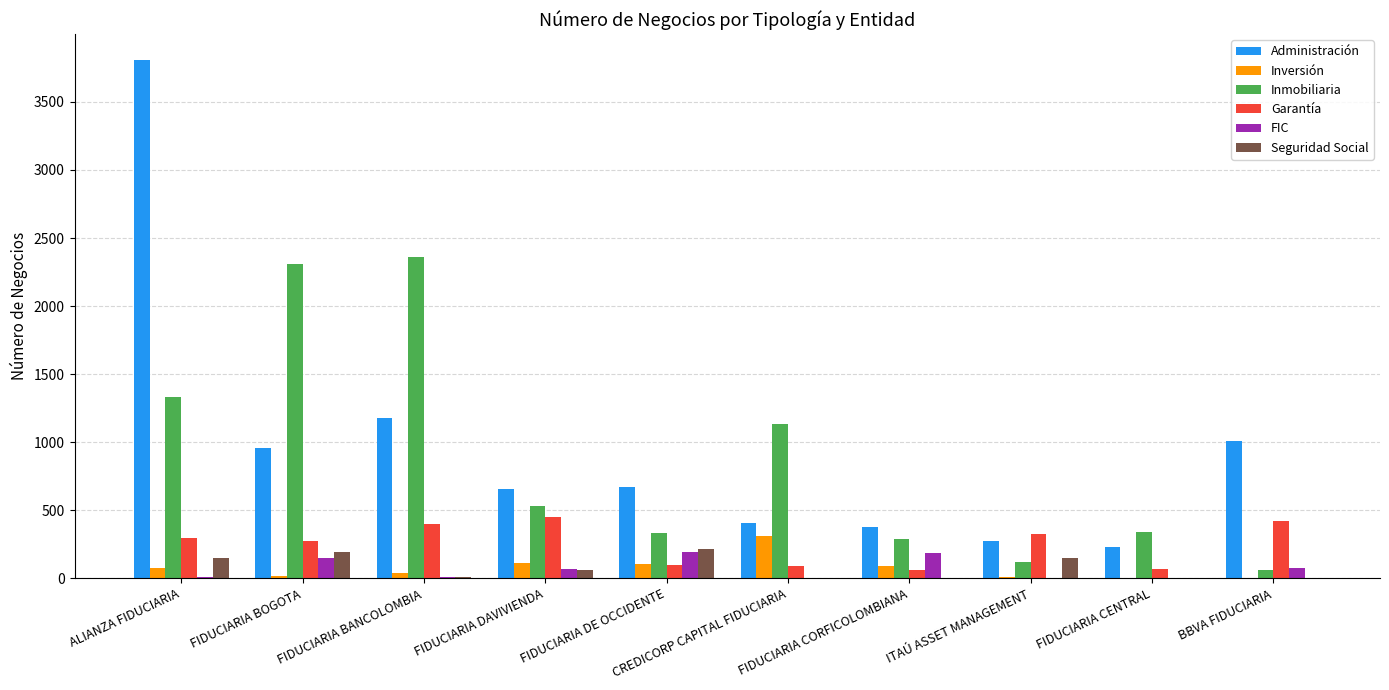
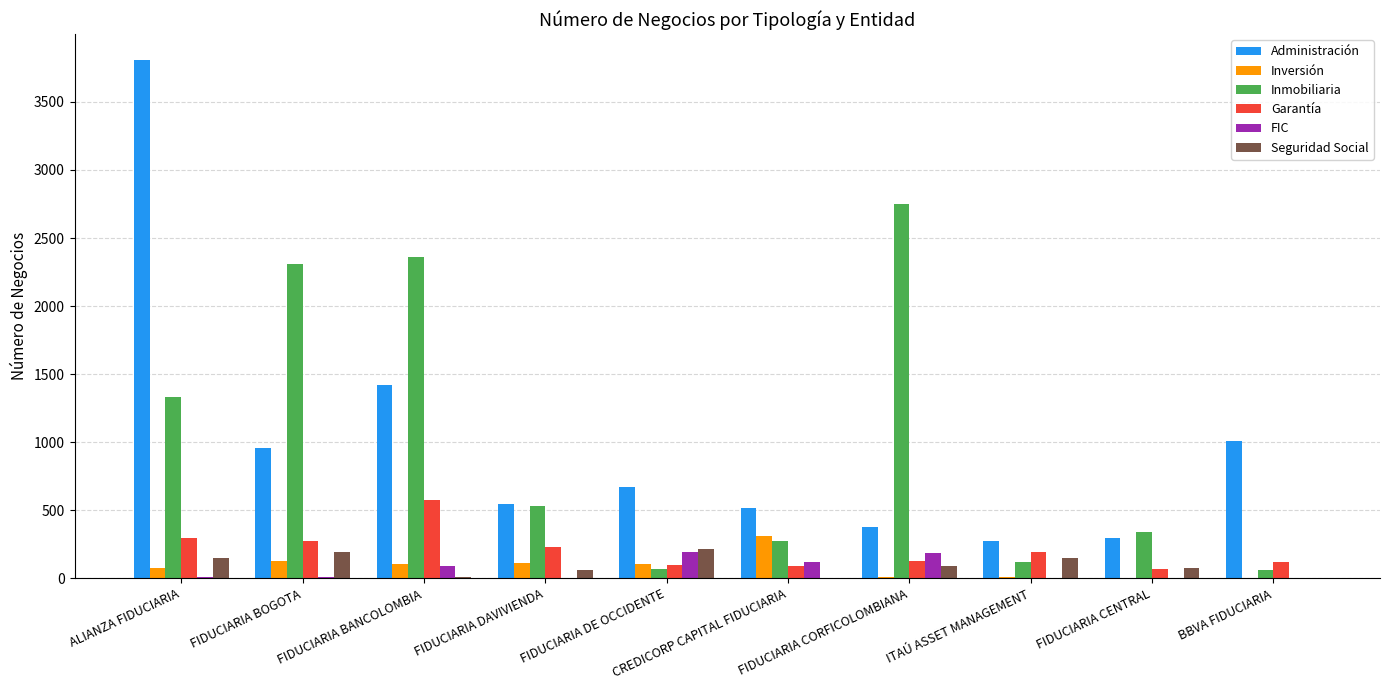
Inversión, FIDUCIARIA BOGOTA: 20 -> 130
FIC, FIDUCIARIA BOGOTA: 150 -> 10
Administración, FIDUCIARIA BANCOLOMBIA: 1180 -> 1420
Inversión, FIDUCIARIA BANCOLOMBIA: 40 -> 110
Garantía, FIDUCIARIA BANCOLOMBIA: 400 -> 580
FIC, FIDUCIARIA BANCOLOMBIA: 10 -> 90
Administración, FIDUCIARIA DAVIVIENDA: 660 -> 550
Garantía, FIDUCIARIA DAVIVIENDA: 450 -> 230
FIC, FIDUCIARIA DAVIVIENDA: 70 -> 10
Inmobiliaria, FIDUCIARIA DE OCCIDENTE: 330 -> 70
Administración, CREDICORP CAPITAL FIDUCIARIA: 410 -> 520
Inmobiliaria, CREDICORP CAPITAL FIDUCIARIA: 1130 -> 280
FIC, CREDICORP CAPITAL FIDUCIARIA: 0 -> 120
Inversión, FIDUCIARIA CORFICOLOMBIANA: 90 -> 10
Inmobiliaria, FIDUCIARIA CORFICOLOMBIANA: 290 -> 2750
Garantía, FIDUCIARIA CORFICOLOMBIANA: 60 -> 130
Seguridad Social, FIDUCIARIA CORFICOLOMBIANA: 0 -> 90
Garantía, ITAÚ ASSET MANAGEMENT: 320 -> 200
Administración, FIDUCIARIA CENTRAL: 230 -> 300
Seguridad Social, FIDUCIARIA CENTRAL: 0 -> 80
Garantía, BBVA FIDUCIARIA: 420 -> 120
FIC, BBVA FIDUCIARIA: 80 -> 10
